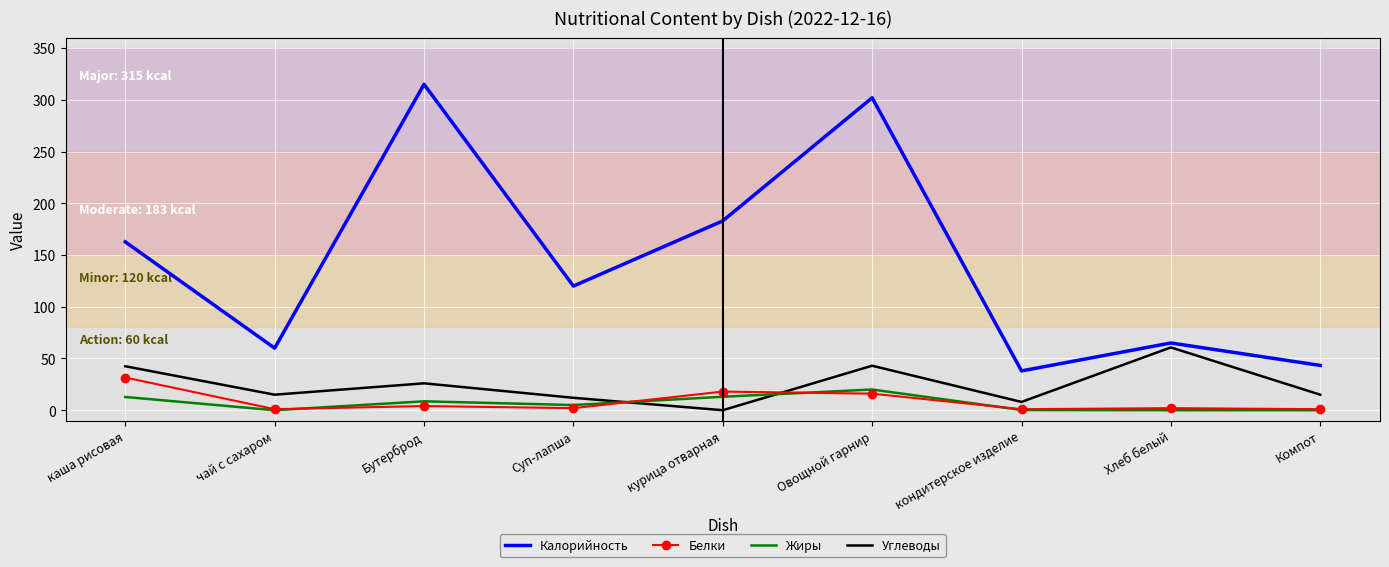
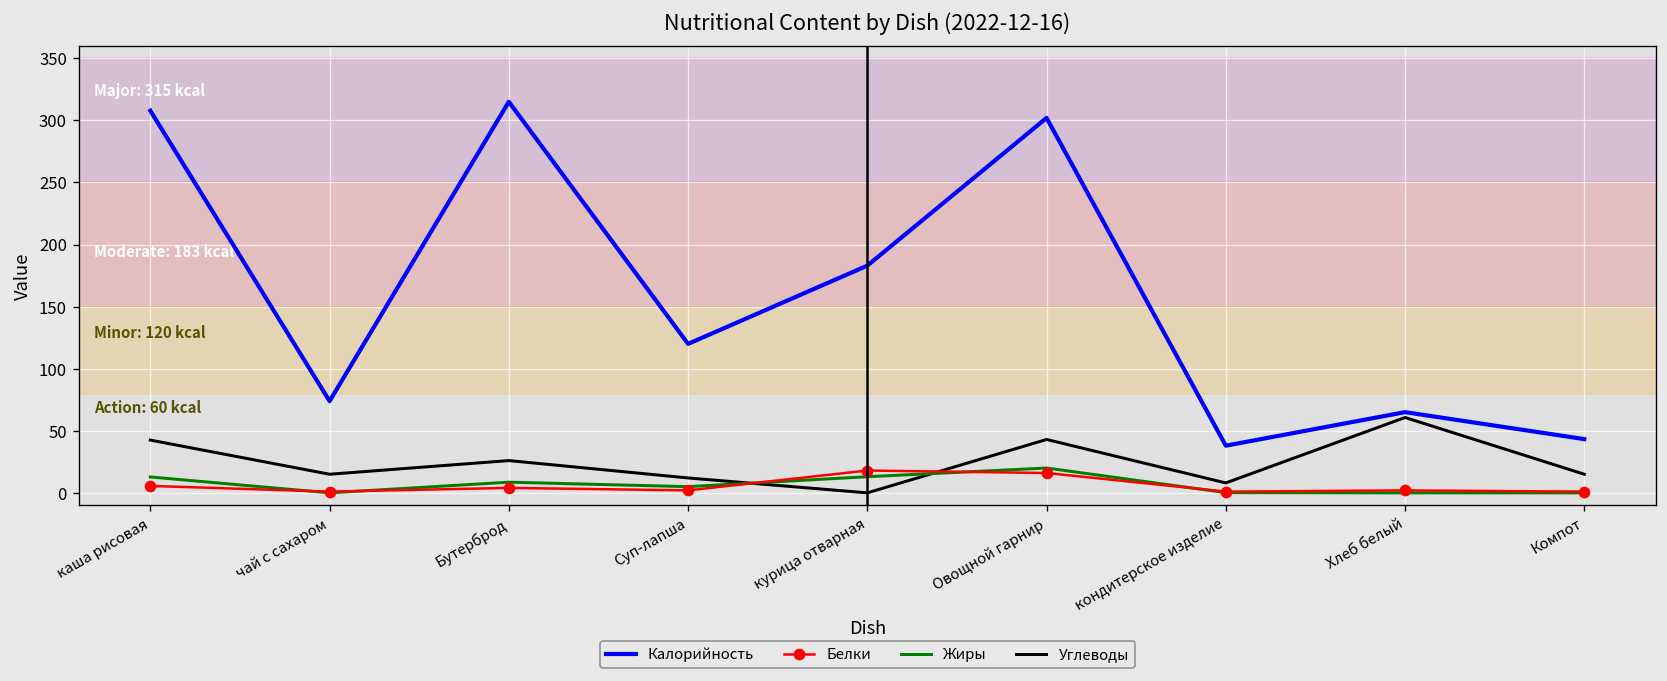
Калорийность, каша рисовая: 163 -> 308
Белки, каша рисовая: 32 -> 6
Калорийность, чай с сахаром: 60 -> 74
